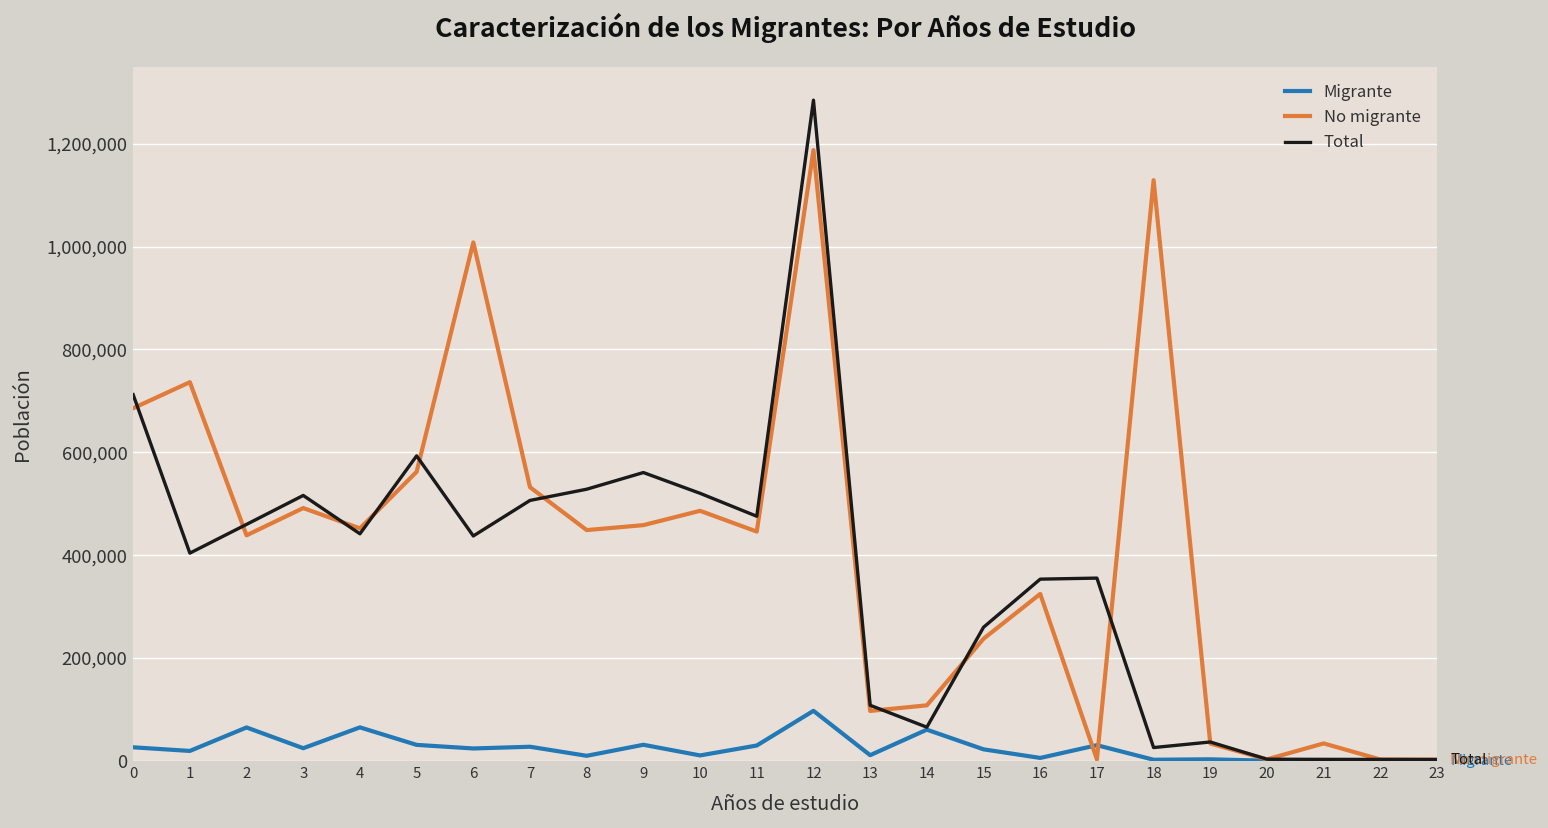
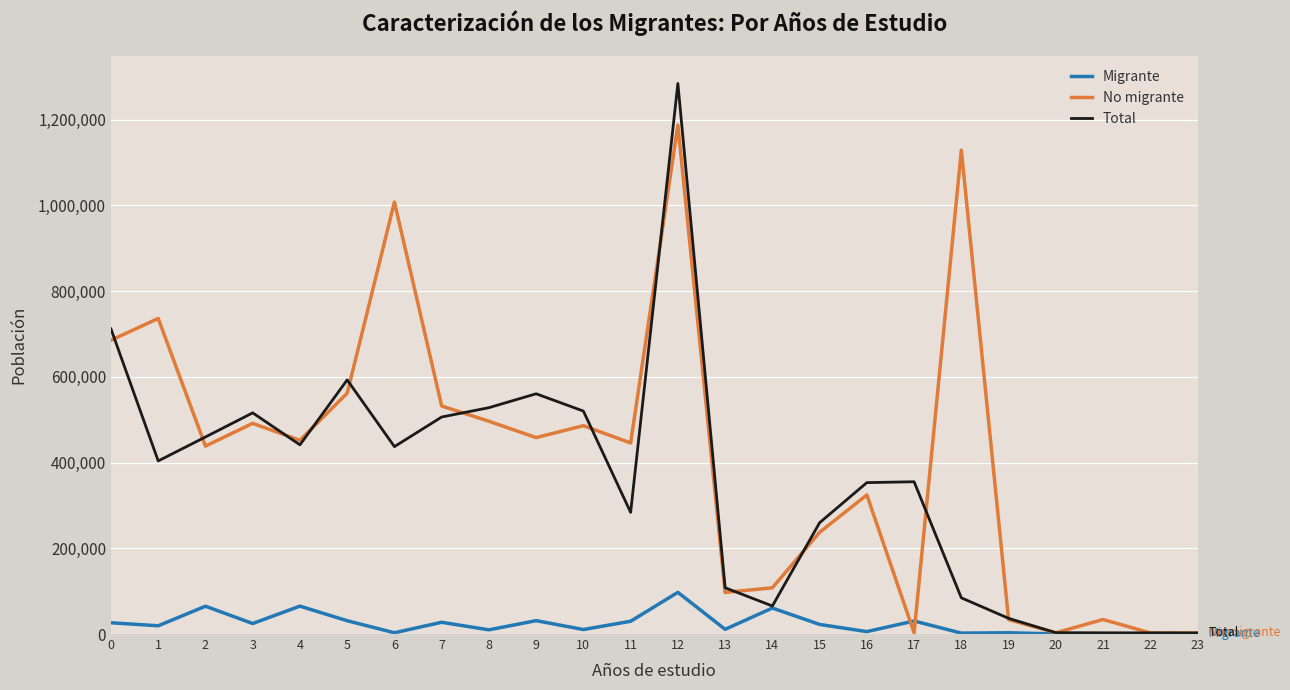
Migrante, 6: 20,000 -> 0
No migrante, 8: 450,000 -> 500,000
Total, 11: 480,000 -> 280,000
Total, 18: 30,000 -> 80,000
